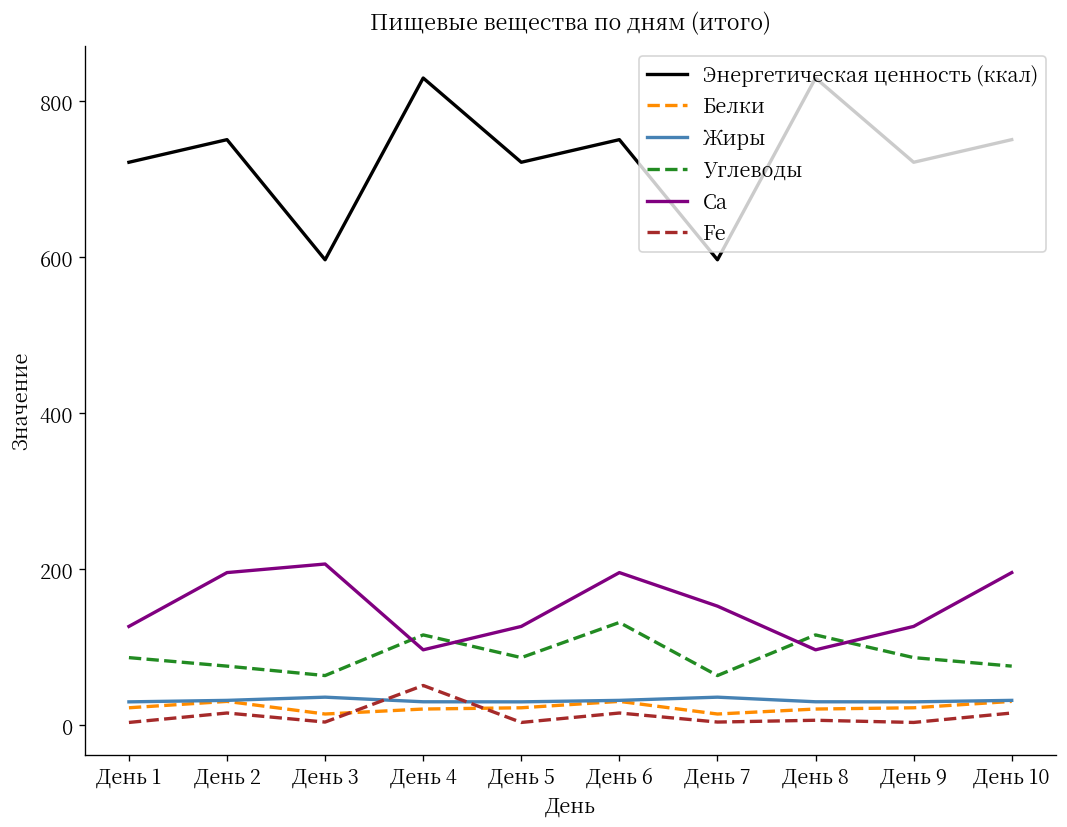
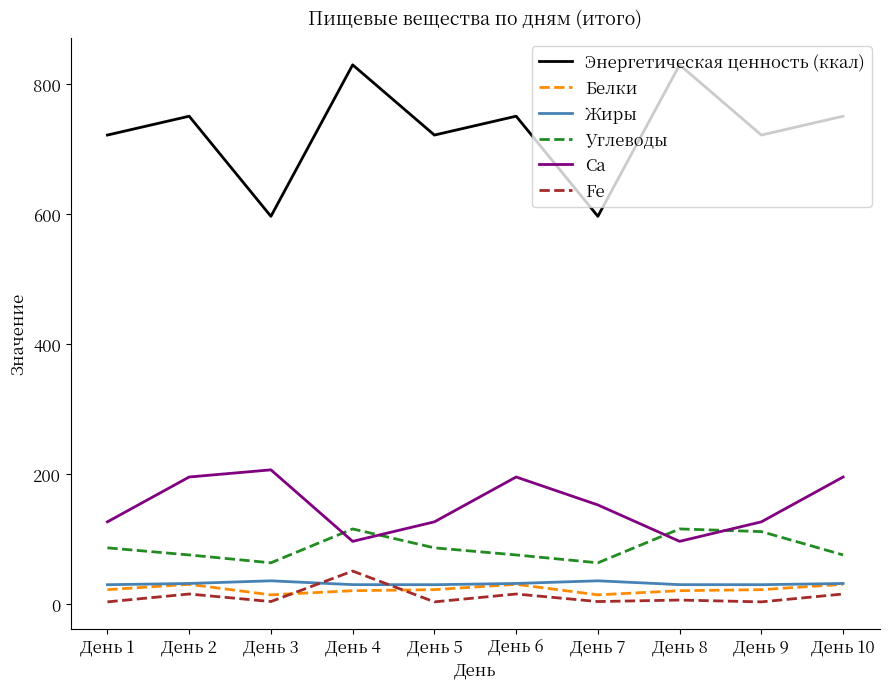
Углеводы, День 6: 130 -> 80
Углеводы, День 9: 90 -> 110
